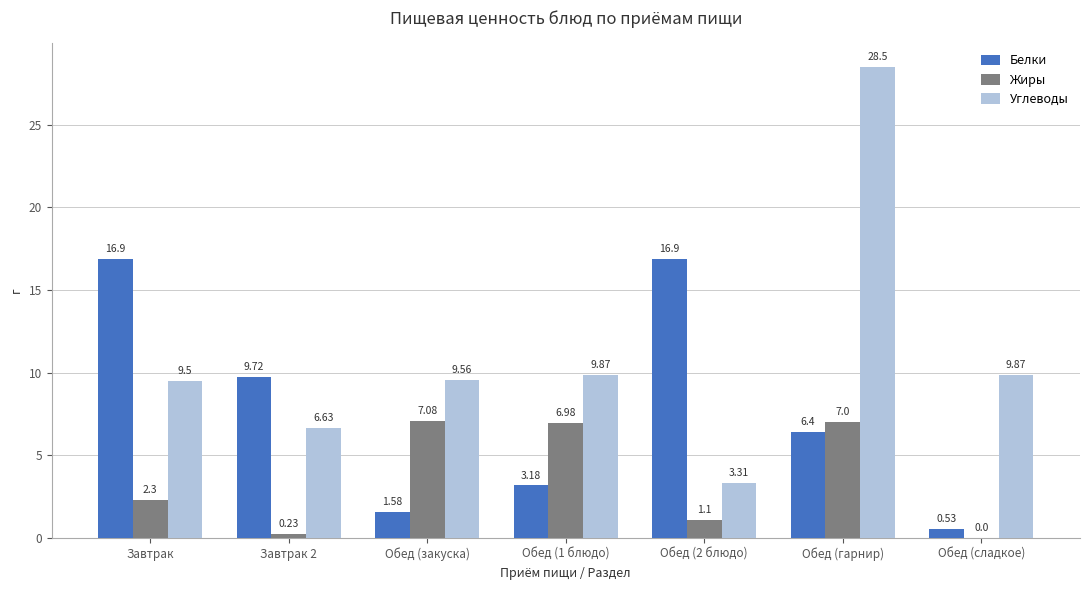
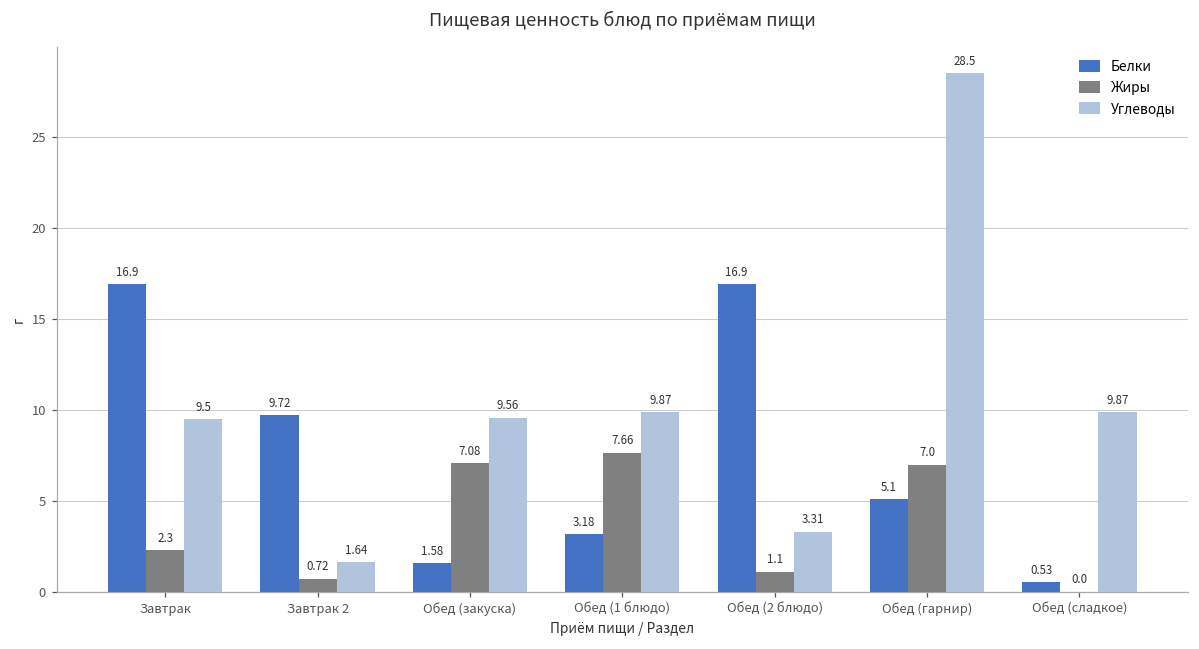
Жиры, Завтрак 2: 0.23 -> 0.72
Углеводы, Завтрак 2: 6.63 -> 1.64
Жиры, Обед (1 блюдо): 6.98 -> 7.66
Белки, Обед (гарнир): 6.4 -> 5.1
